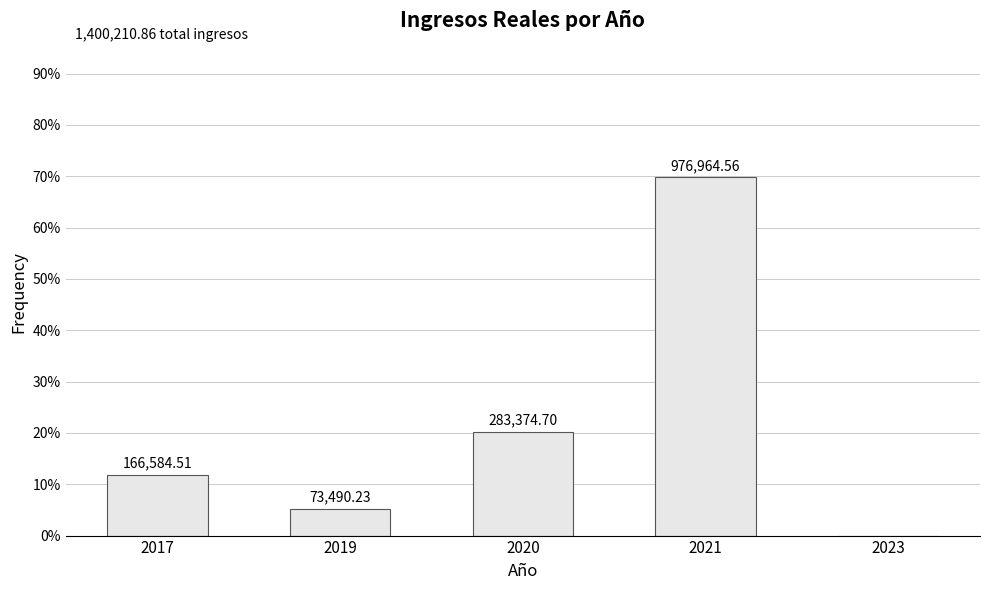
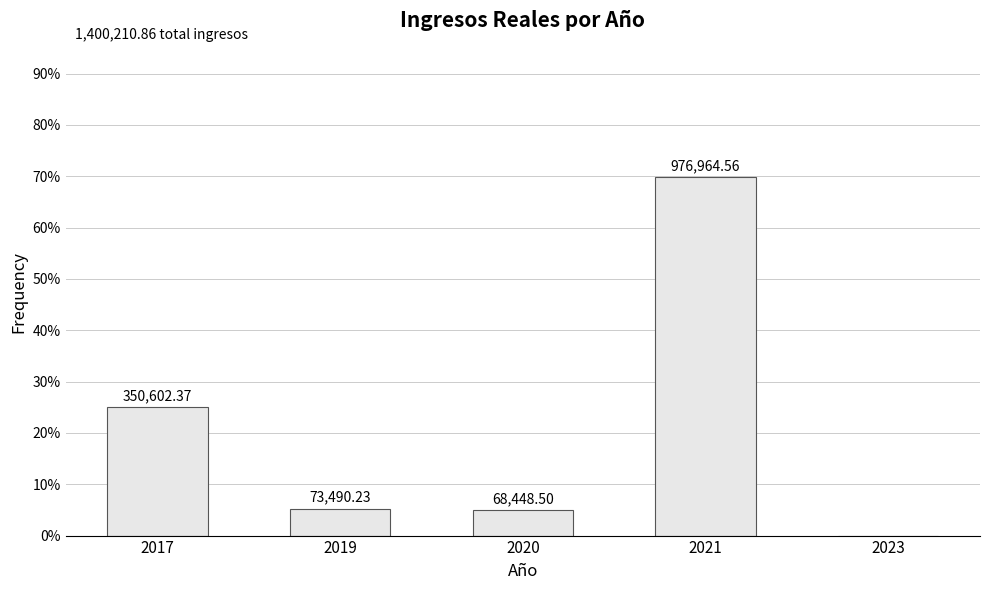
2017: 166,584.51 -> 350,602.37
2020: 283,374.70 -> 68,448.50
